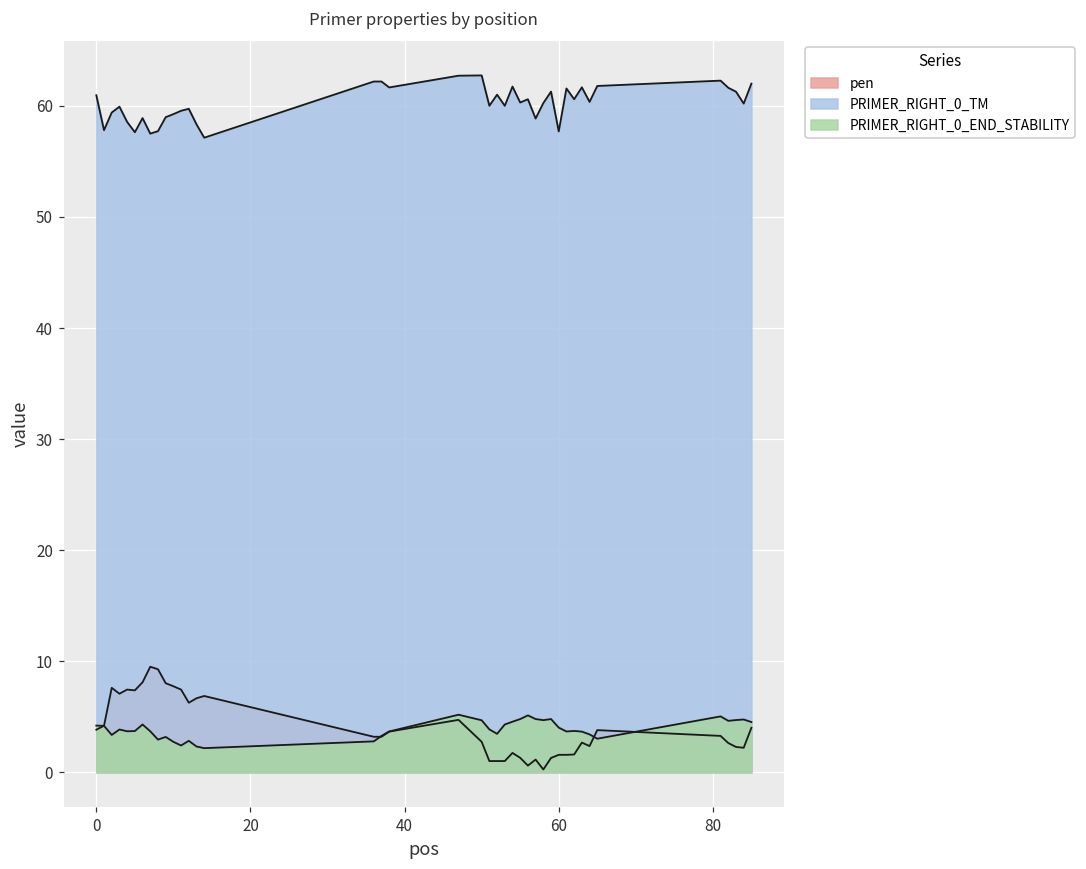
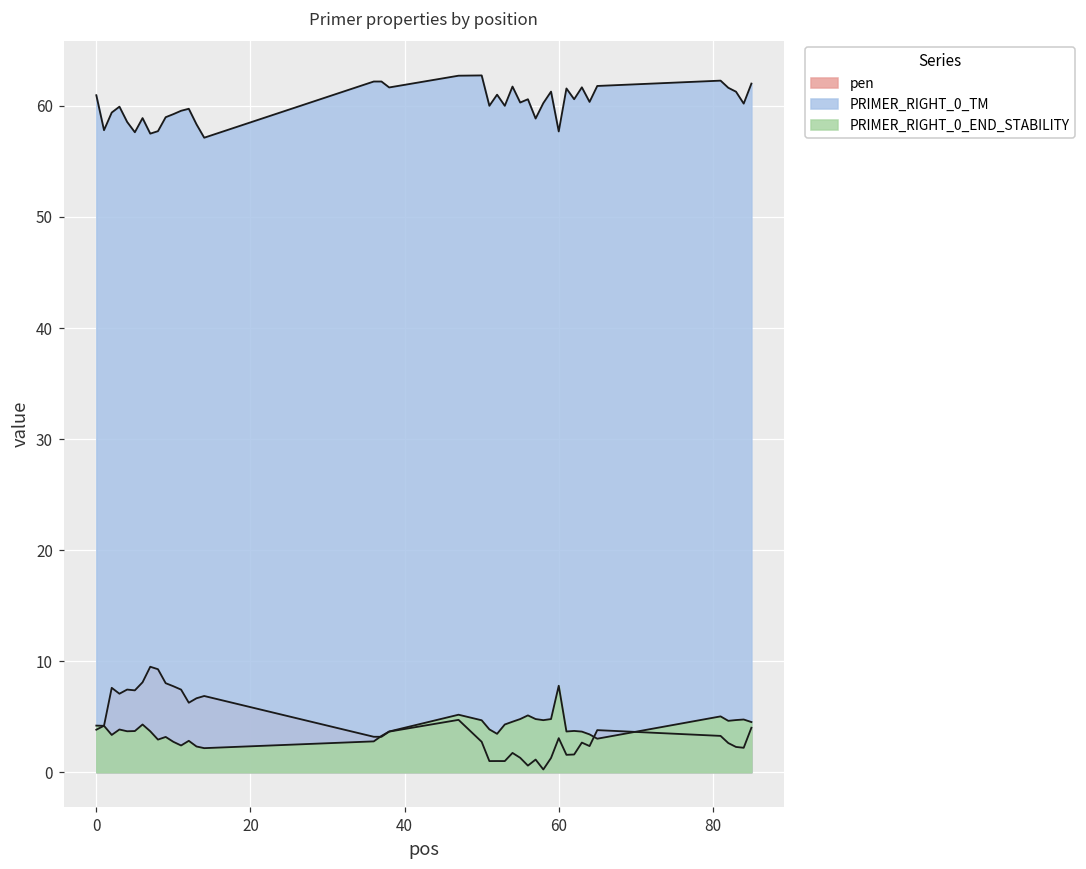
pen, 60: 1.6 -> 3.1
PRIMER_RIGHT_0_END_STABILITY, 60: 4.0 -> 7.8
